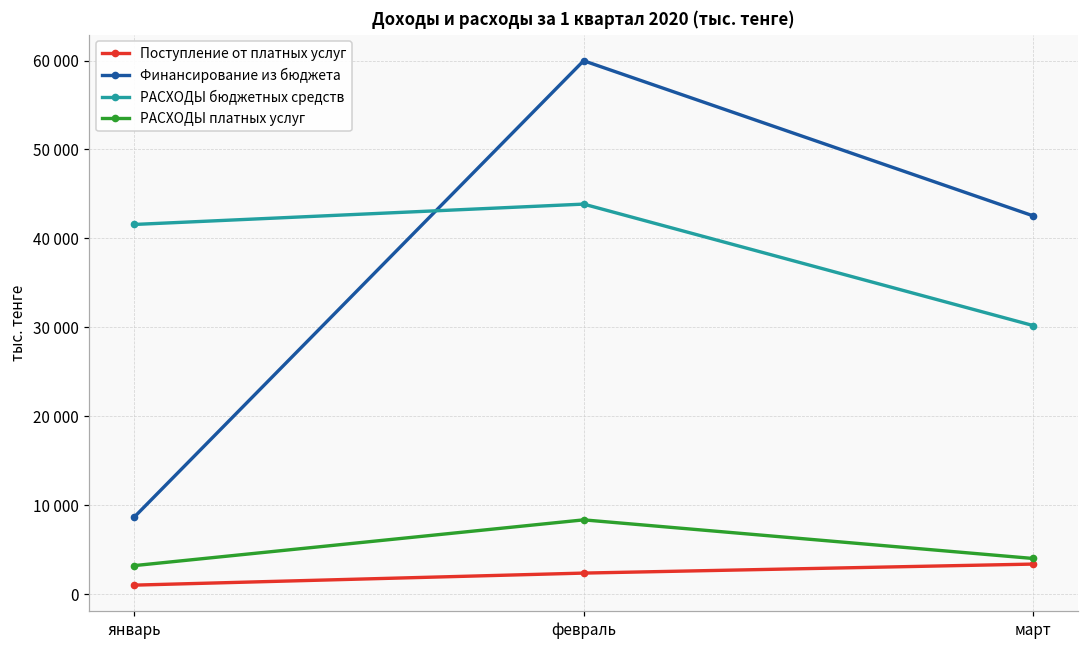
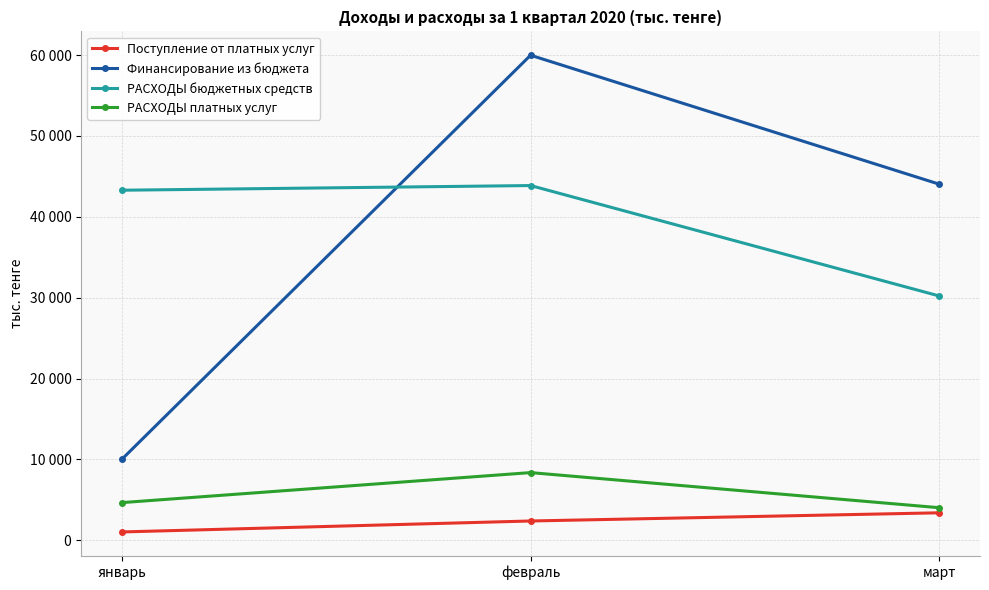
Финансирование из бюджета, январь: 9000 -> 10000
РАСХОДЫ бюджетных средств, январь: 42000 -> 43000
РАСХОДЫ платных услуг, январь: 3000 -> 5000
Финансирование из бюджета, март: 43000 -> 44000
